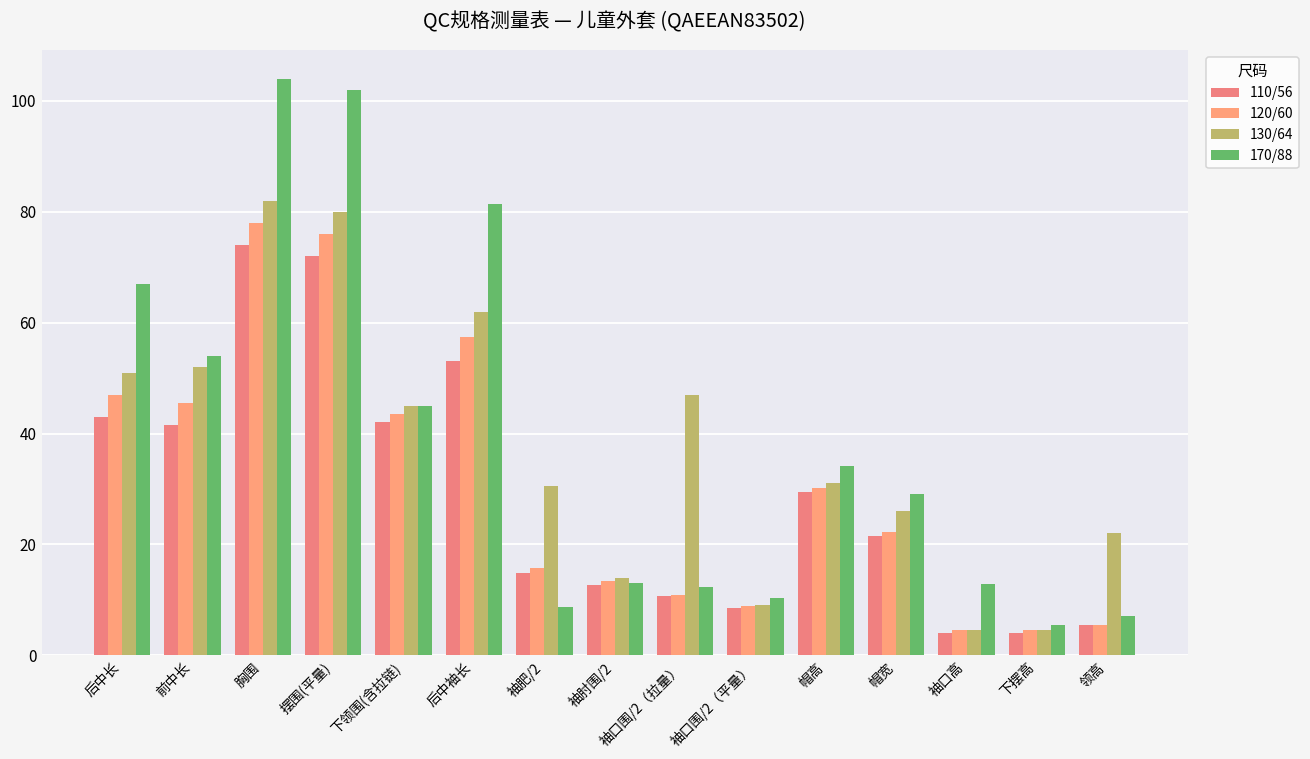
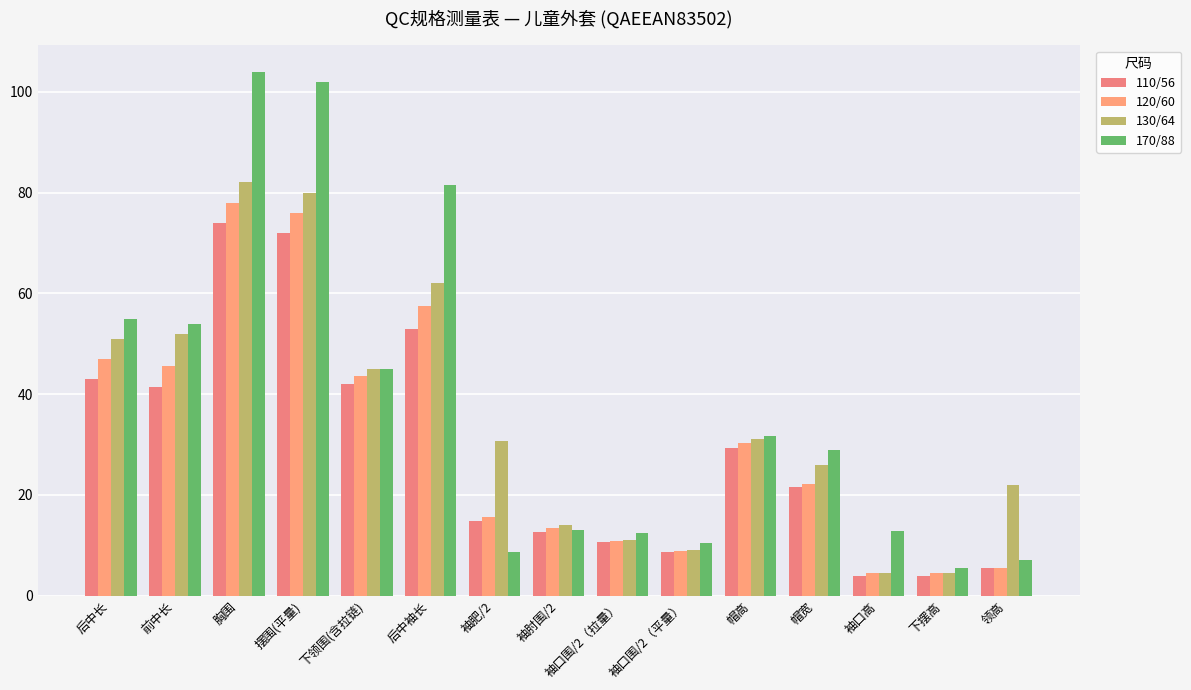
170/88, 后中长: 67 -> 55
130/64, 袖口围/2（拉量）: 47 -> 11
170/88, 帽高: 34 -> 32
